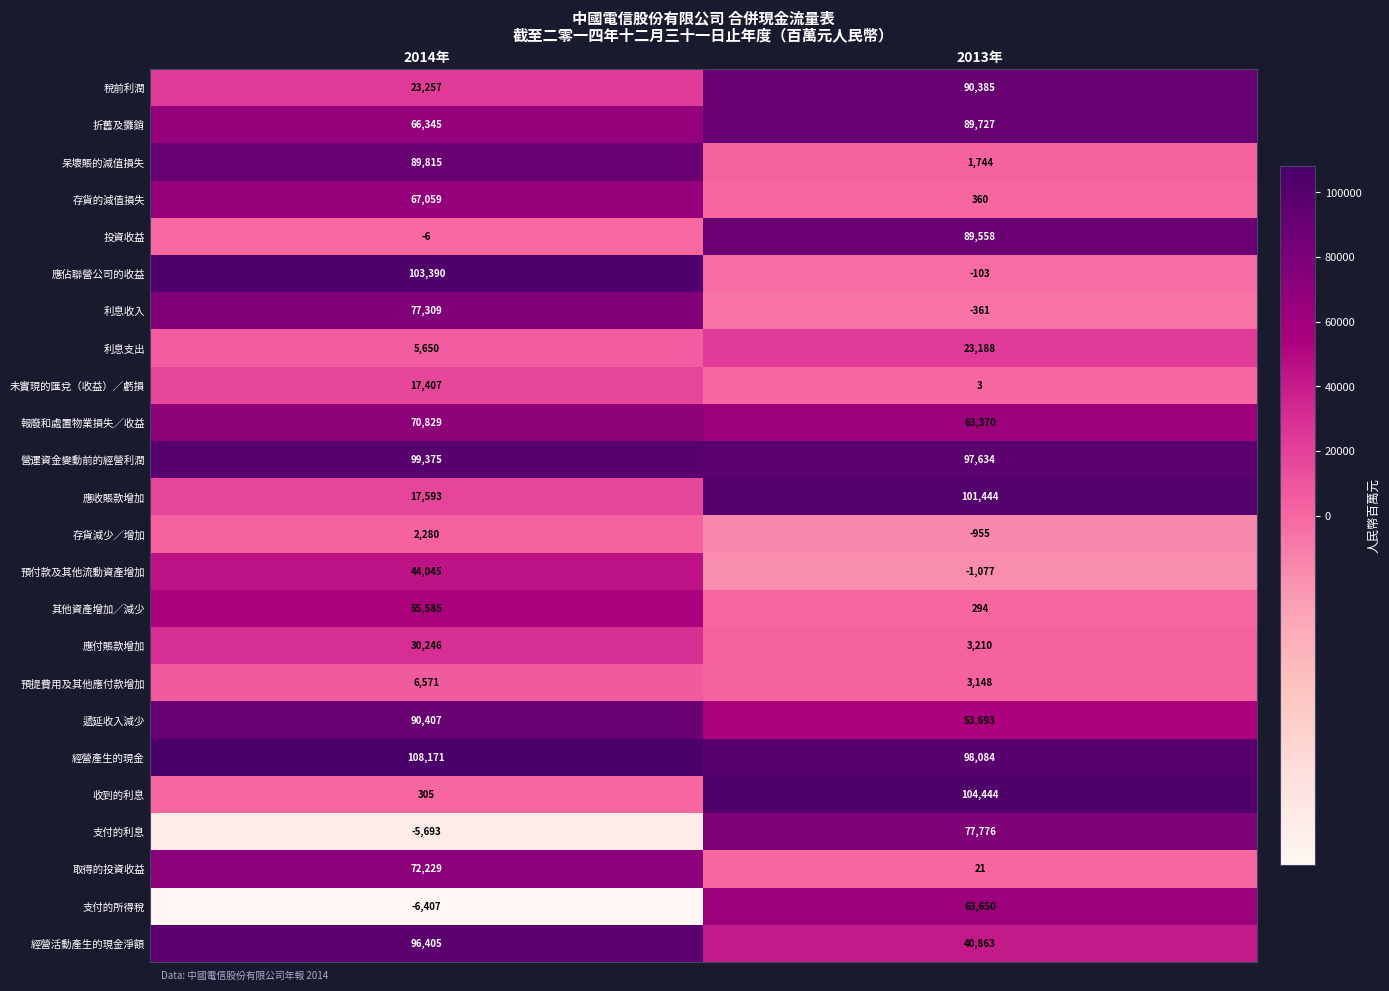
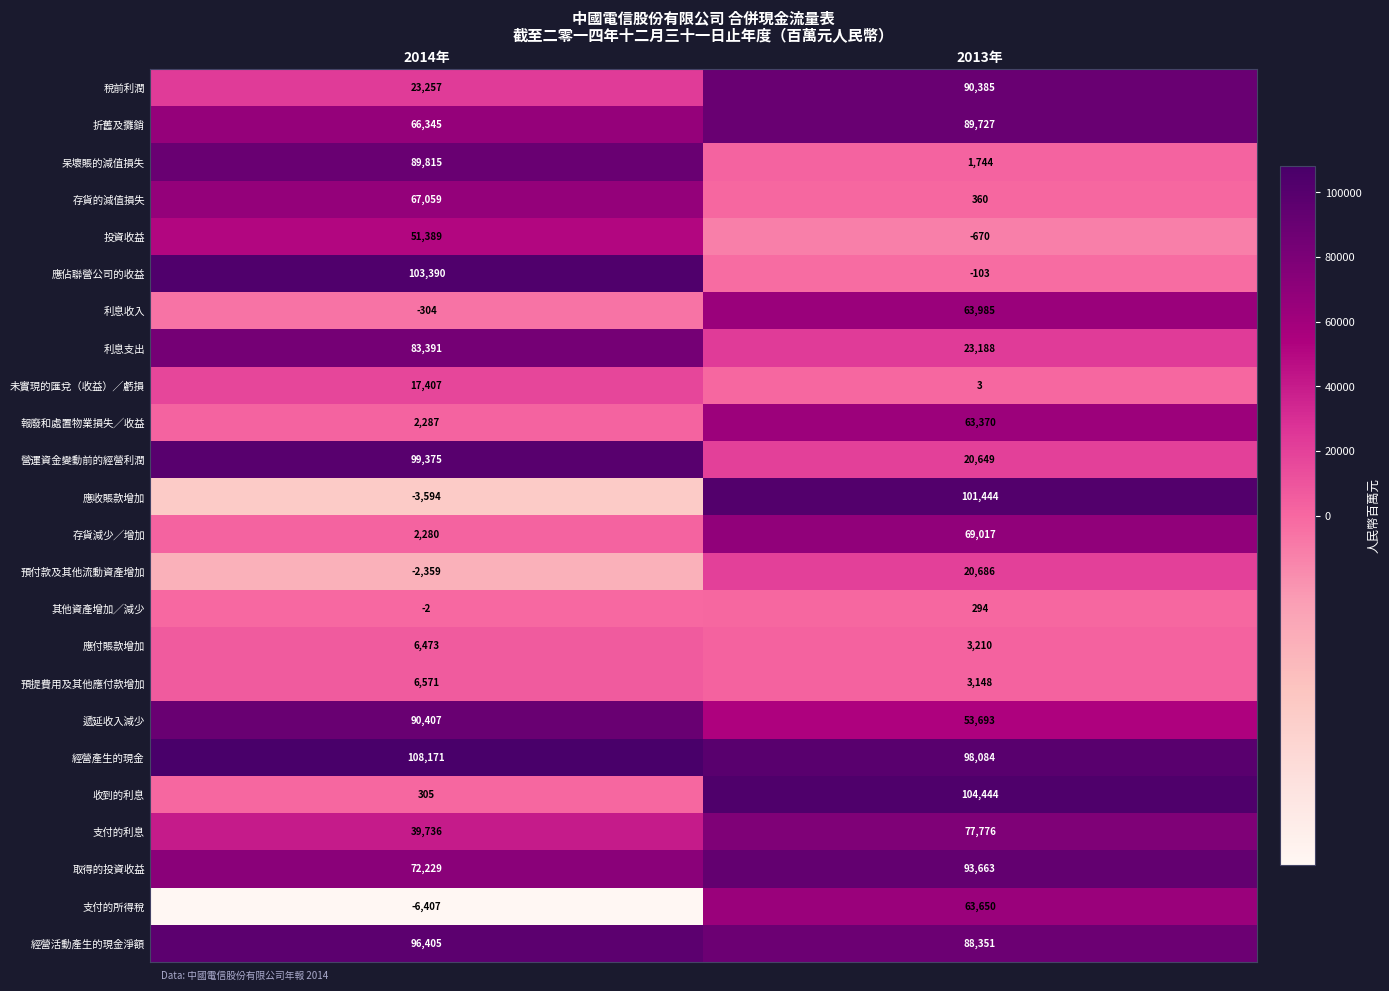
投資收益, 2014年: -6 -> 51,389
投資收益, 2013年: 89,558 -> -670
利息收入, 2014年: 77,309 -> -304
利息收入, 2013年: -361 -> 63,985
利息支出, 2014年: 5,650 -> 83,391
報廢和處置物業損失╱收益, 2014年: 70,829 -> 2,287
營運資金變動前的經營利潤, 2013年: 97,634 -> 20,649
應收賬款增加, 2014年: 17,593 -> -3,594
存貨減少╱增加, 2013年: -955 -> 69,017
預付款及其他流動資產增加, 2014年: 44,045 -> -2,359
預付款及其他流動資產增加, 2013年: -1,077 -> 20,686
其他資產增加╱減少, 2014年: 55,585 -> -2
應付賬款增加, 2014年: 30,246 -> 6,473
支付的利息, 2014年: -5,693 -> 39,736
取得的投資收益, 2013年: 21 -> 93,663
經營活動產生的現金淨額, 2013年: 40,863 -> 88,351
